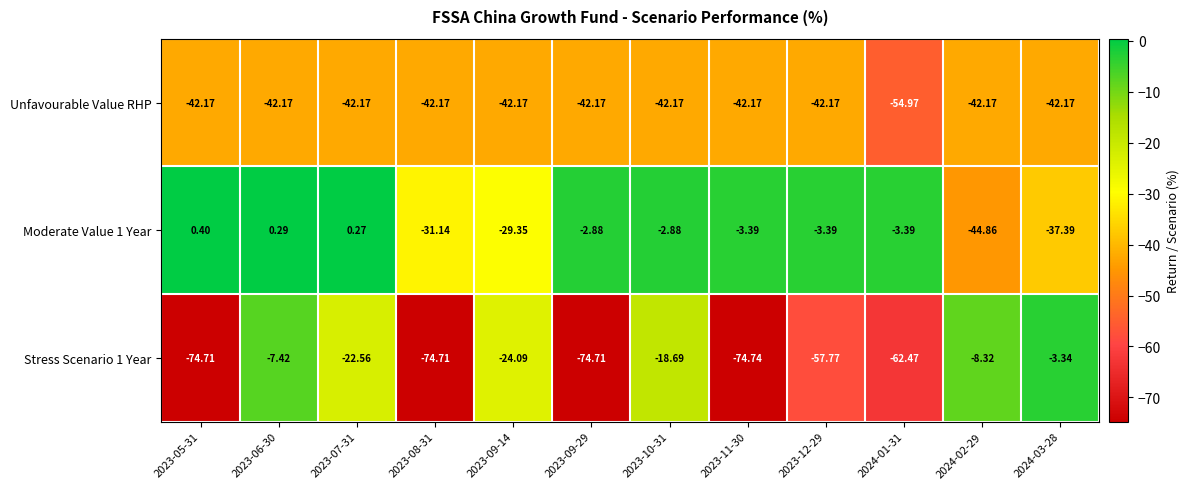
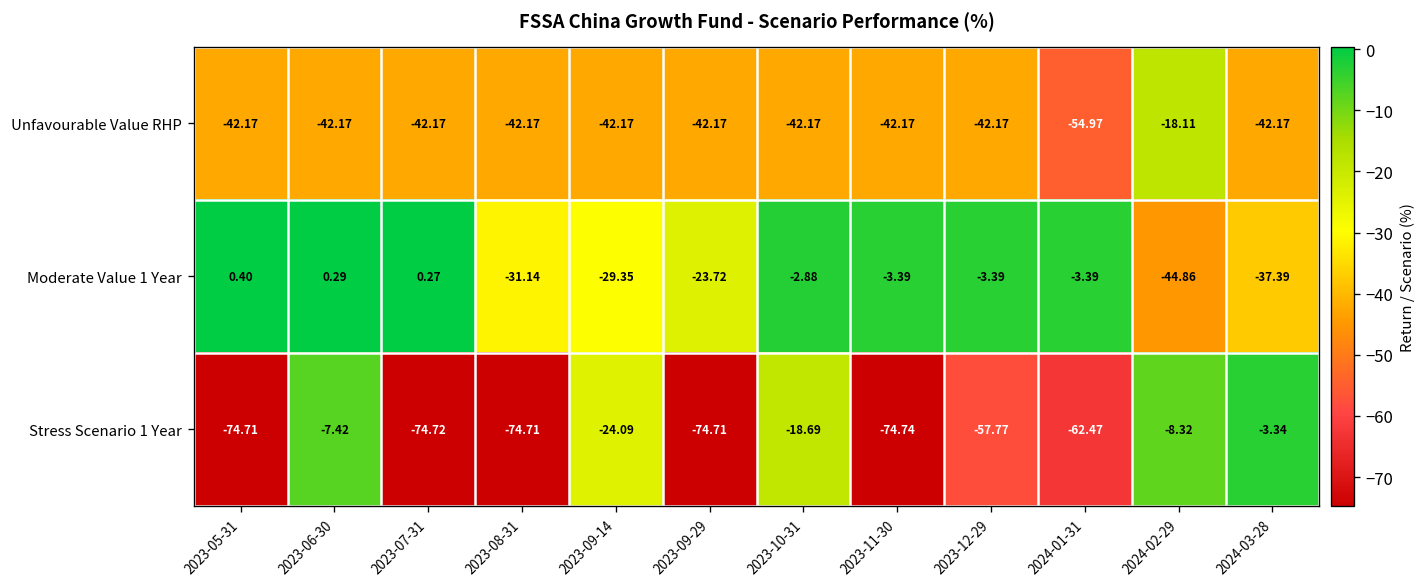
Unfavourable Value RHP, 2024-02-29: -42.17 -> -18.11
Moderate Value 1 Year, 2023-09-29: -2.88 -> -23.72
Stress Scenario 1 Year, 2023-07-31: -22.56 -> -74.72
